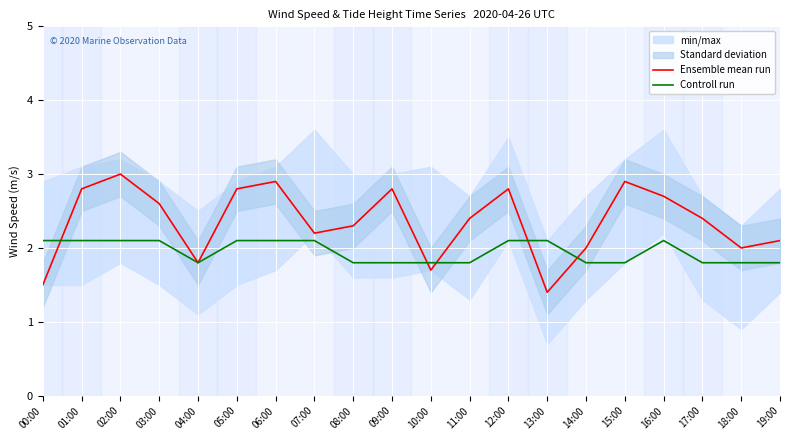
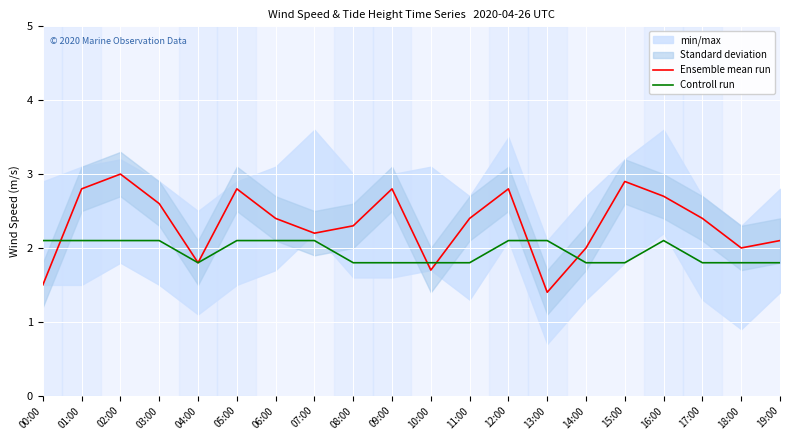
Ensemble mean run, 06:00: 2.9 -> 2.4
